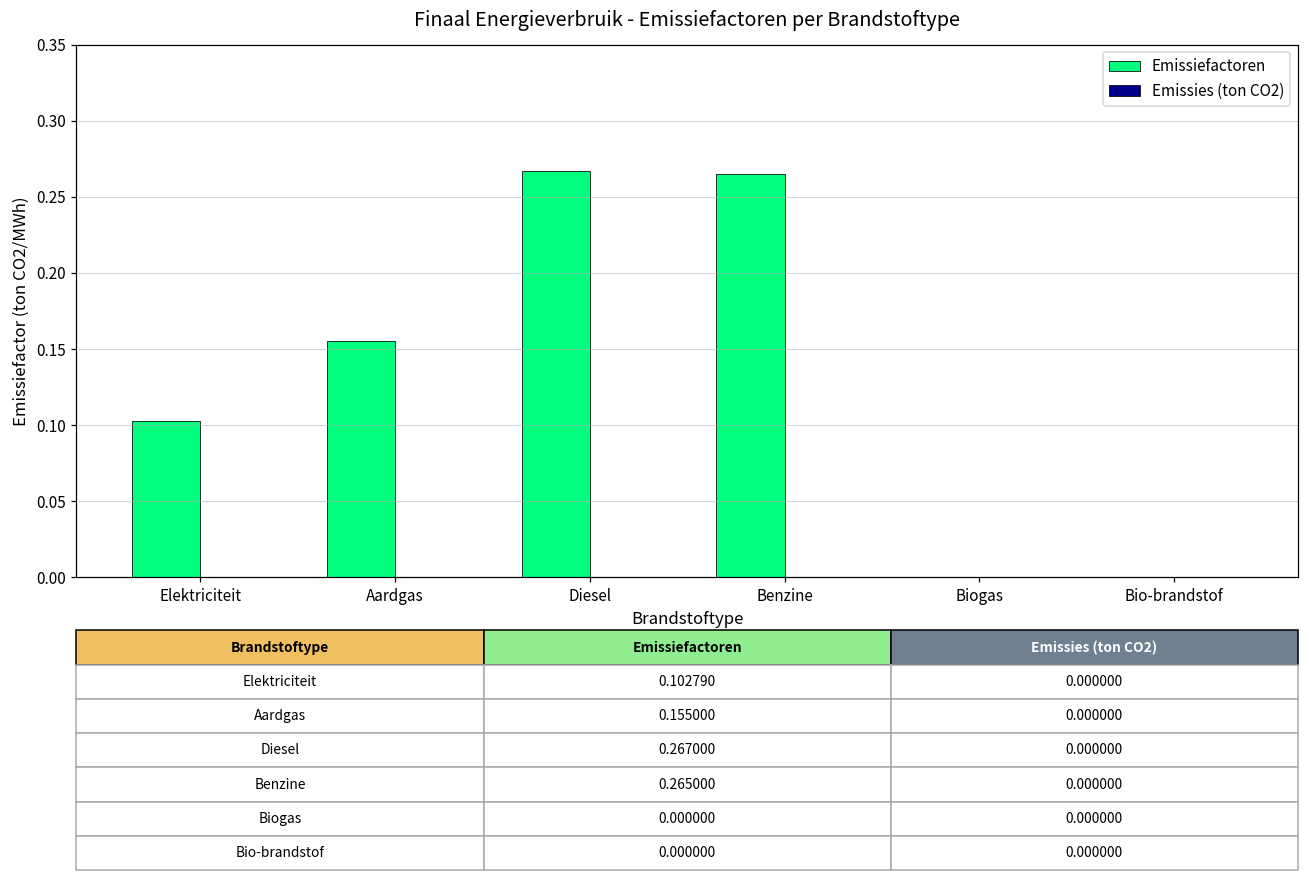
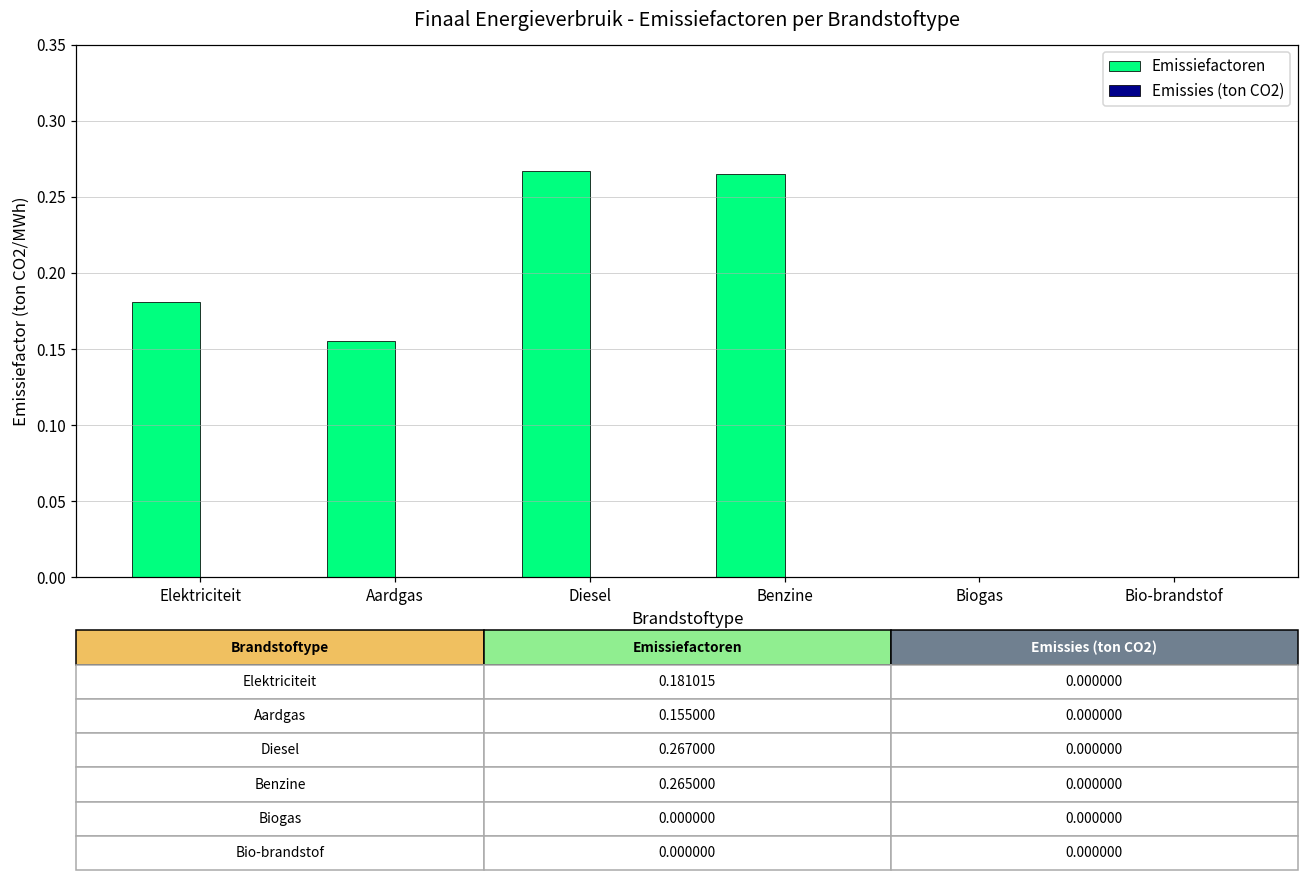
Emissiefactoren, Elektriciteit: 0.102790 -> 0.181015
